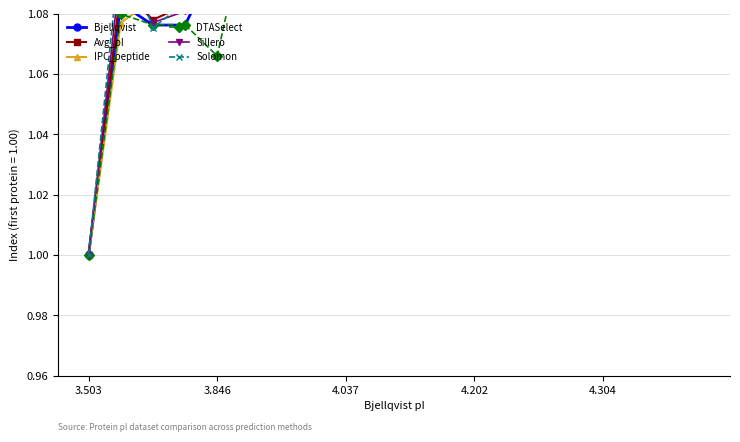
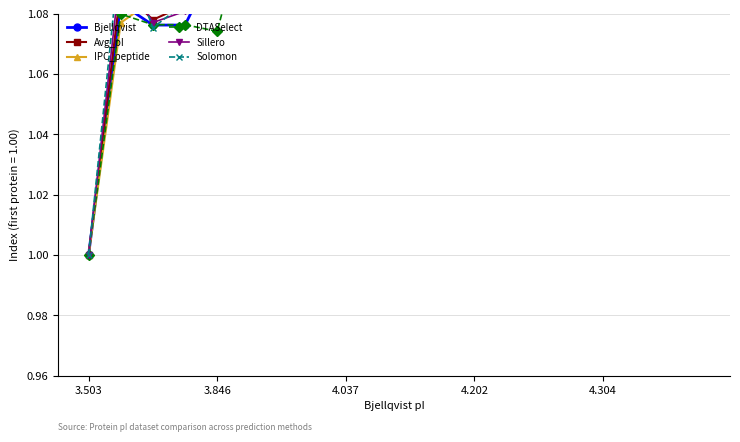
DTASelect, 3.846: 1.066 -> 1.074
